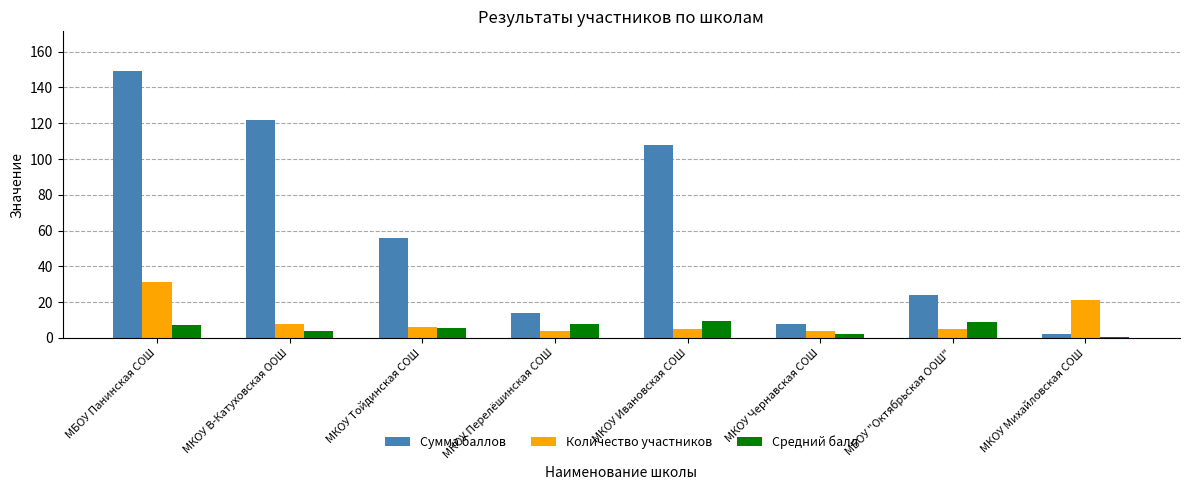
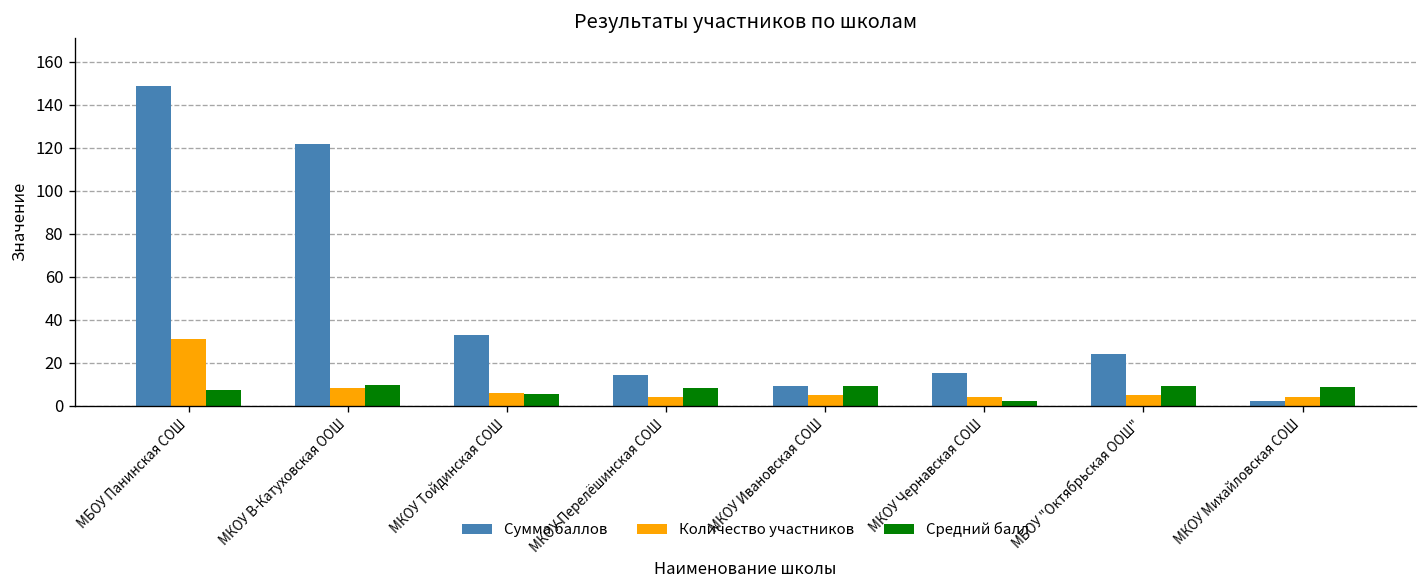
Средний балл, МКОУ В-Катуховская ООШ: 4 -> 9
Сумма баллов, МКОУ Тойдинская СОШ: 56 -> 33
Сумма баллов, МКОУ Ивановская СОШ: 108 -> 9
Сумма баллов, МКОУ Чернавская СОШ: 8 -> 15
Количество участников, МКОУ Михайловская СОШ: 21 -> 4
Средний балл, МКОУ Михайловская СОШ: 1 -> 9
